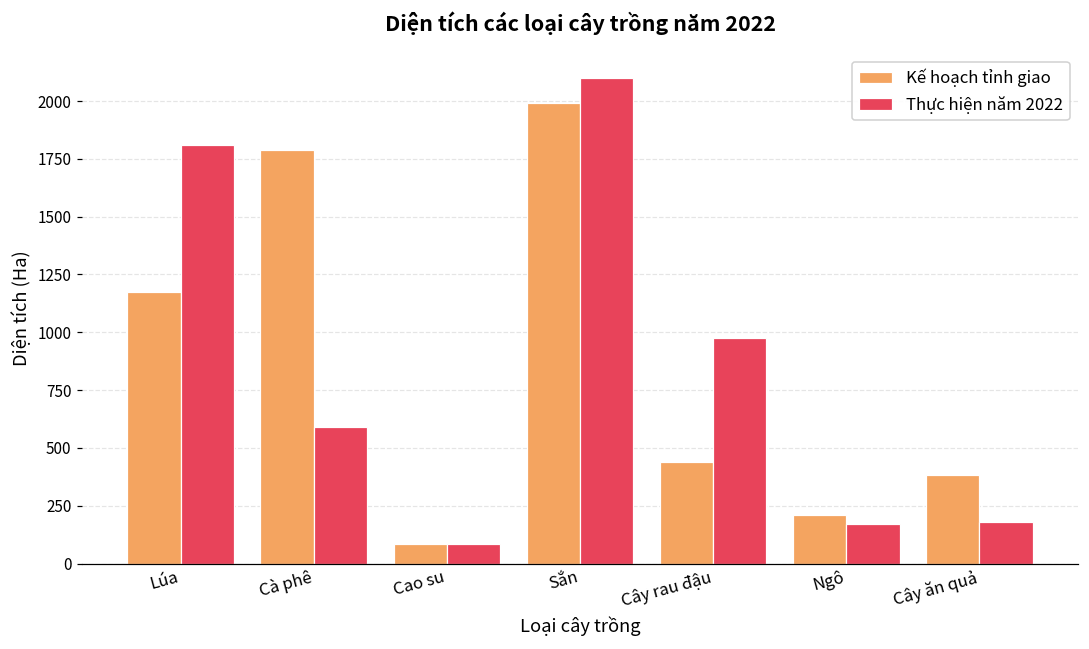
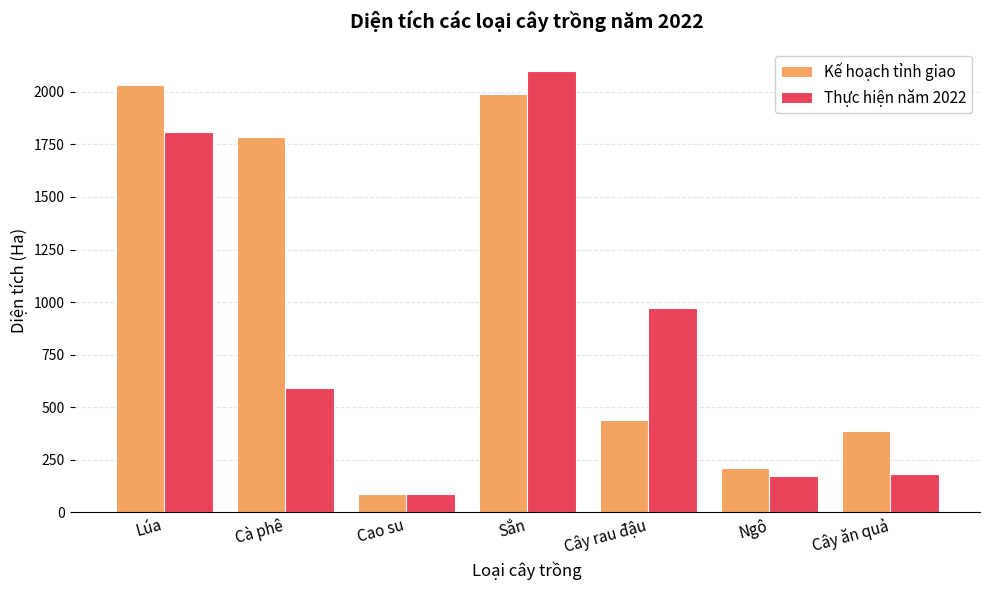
Kế hoạch tỉnh giao, Lúa: 1180 -> 2030
